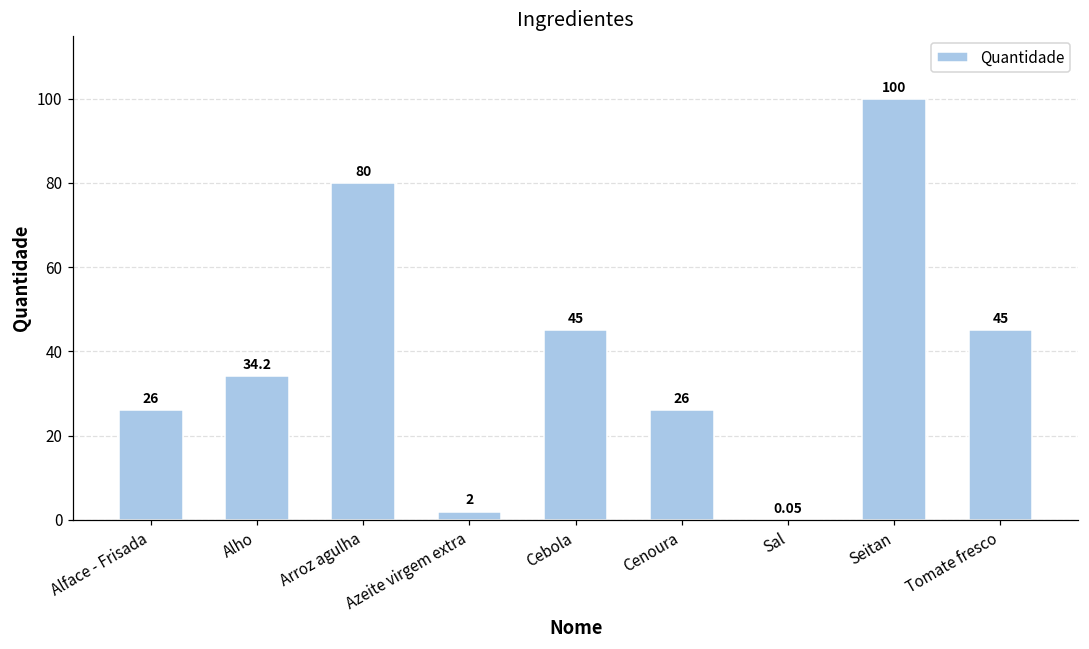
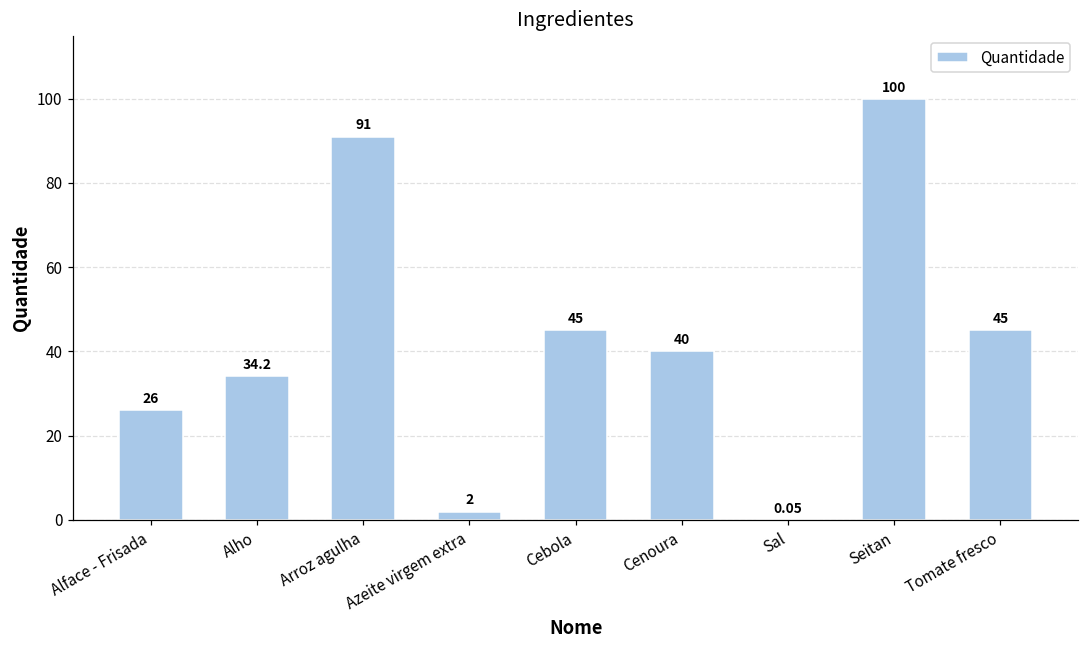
Arroz agulha: 80 -> 91
Cenoura: 26 -> 40
